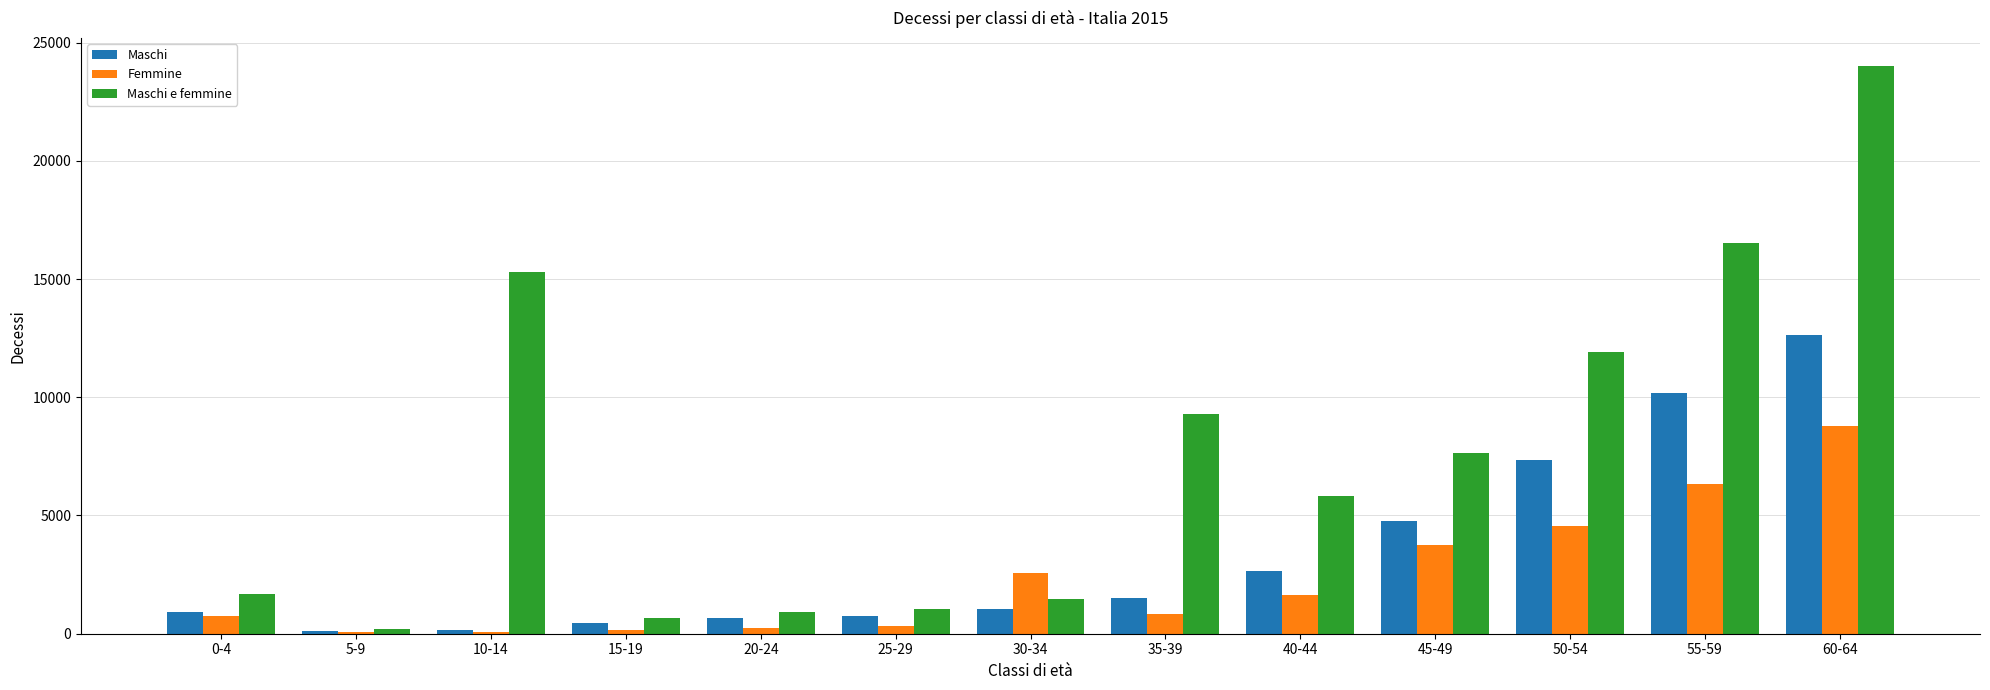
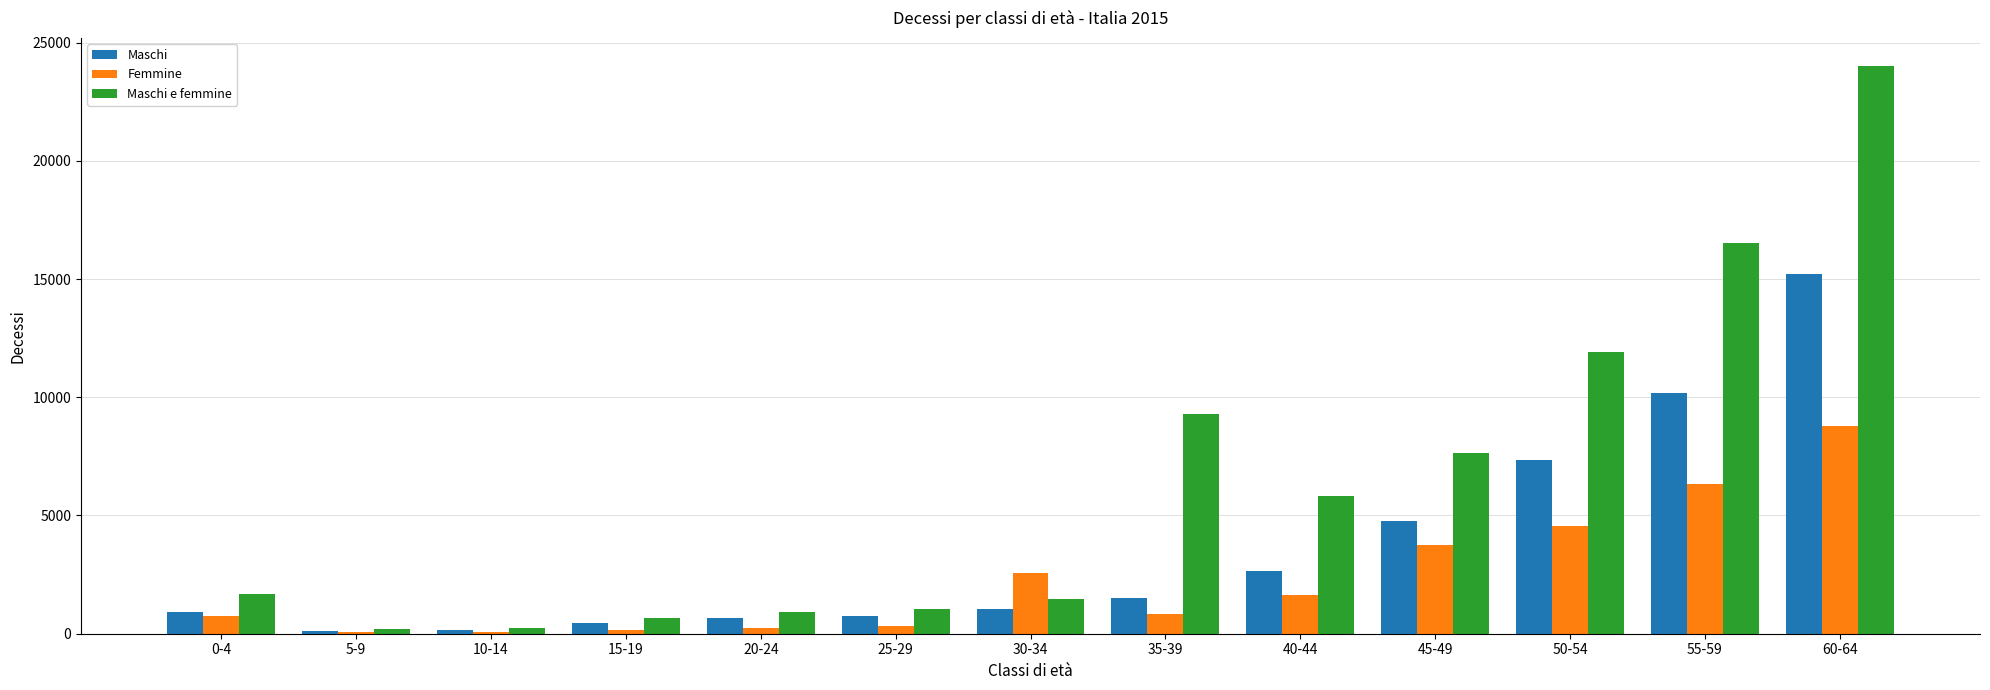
Maschi e femmine, 10-14: 15300 -> 200
Maschi, 60-64: 12600 -> 15200
